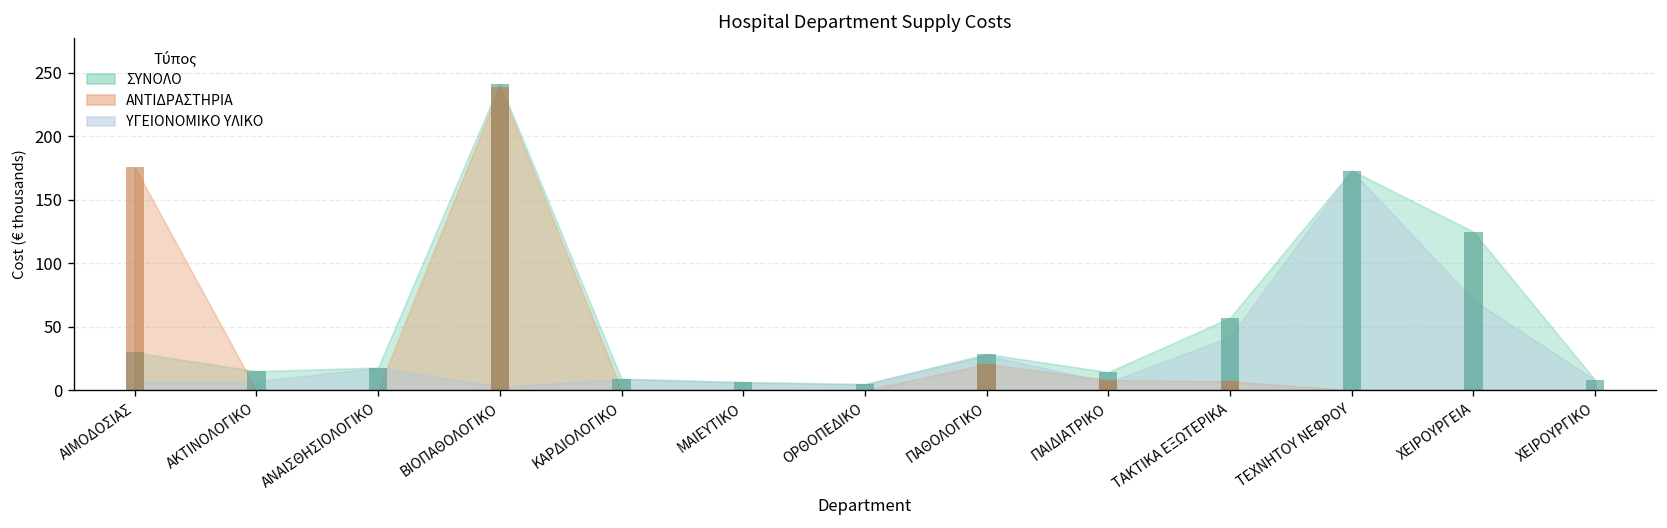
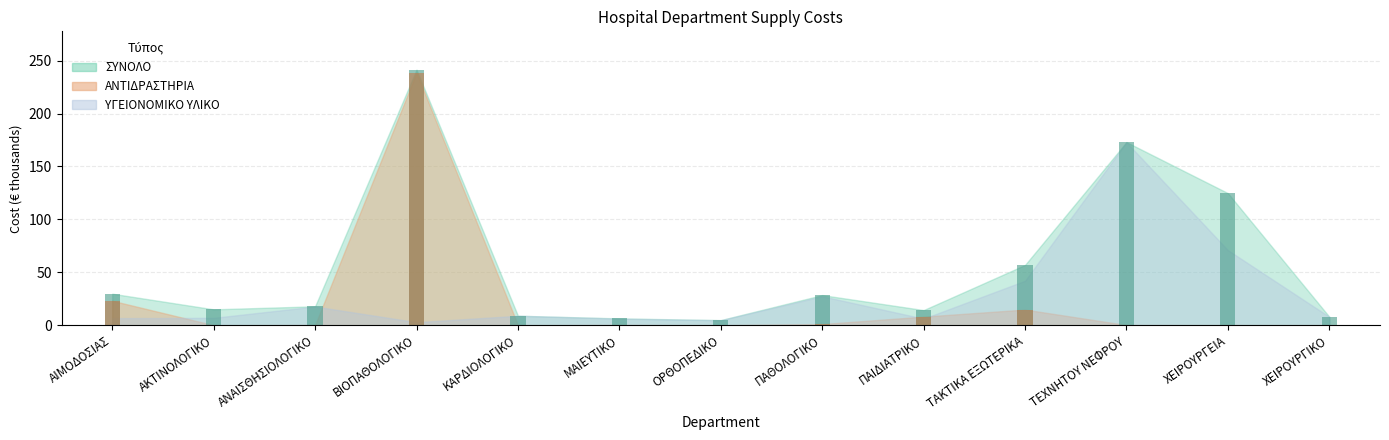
ΑΝΤΙΔΡΑΣΤΗΡΙΑ, ΑΙΜΟΔΟΣΙΑΣ: 176 -> 23
ΑΝΤΙΔΡΑΣΤΗΡΙΑ, ΠΑΘΟΛΟΓΙΚΟ: 21 -> 1
ΑΝΤΙΔΡΑΣΤΗΡΙΑ, ΤΑΚΤΙΚΑ ΕΞΩΤΕΡΙΚΑ: 7 -> 15
